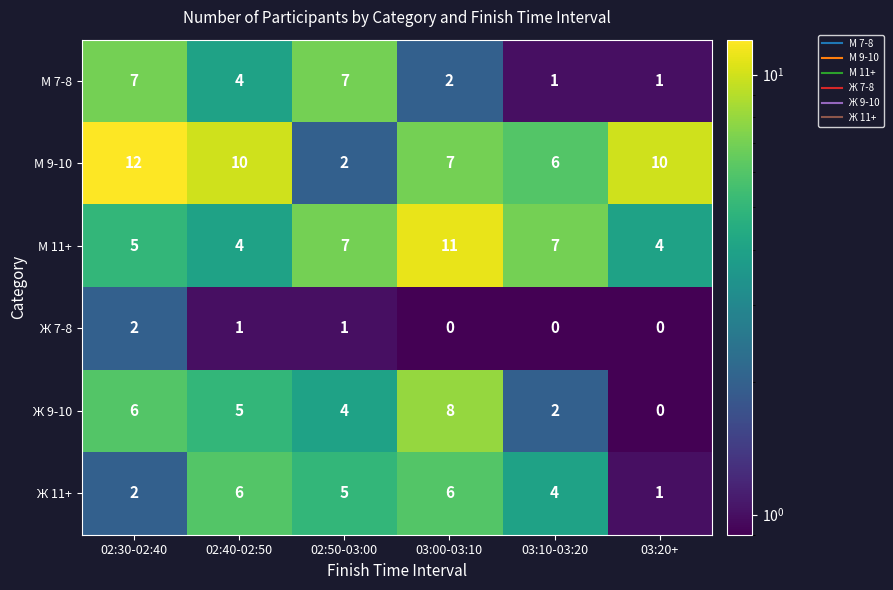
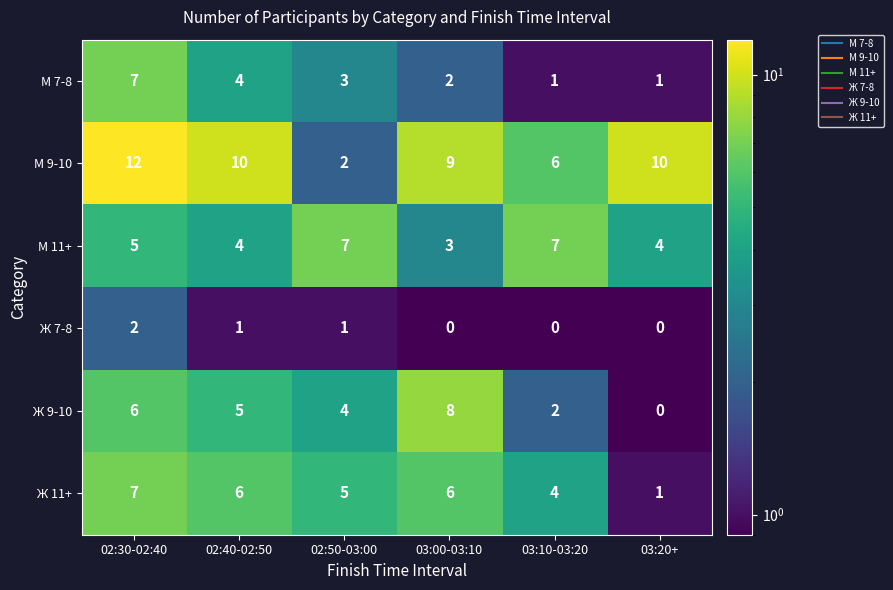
М 7-8, 02:50-03:00: 7 -> 3
М 9-10, 03:00-03:10: 7 -> 9
М 11+, 03:00-03:10: 11 -> 3
Ж 11+, 02:30-02:40: 2 -> 7
